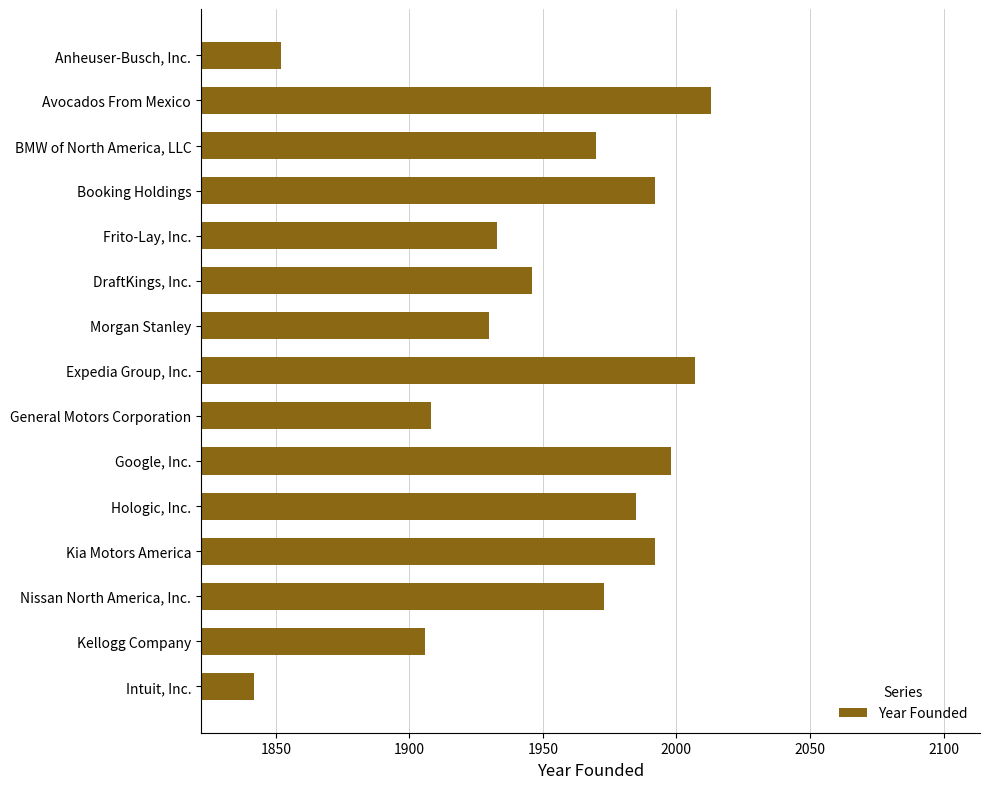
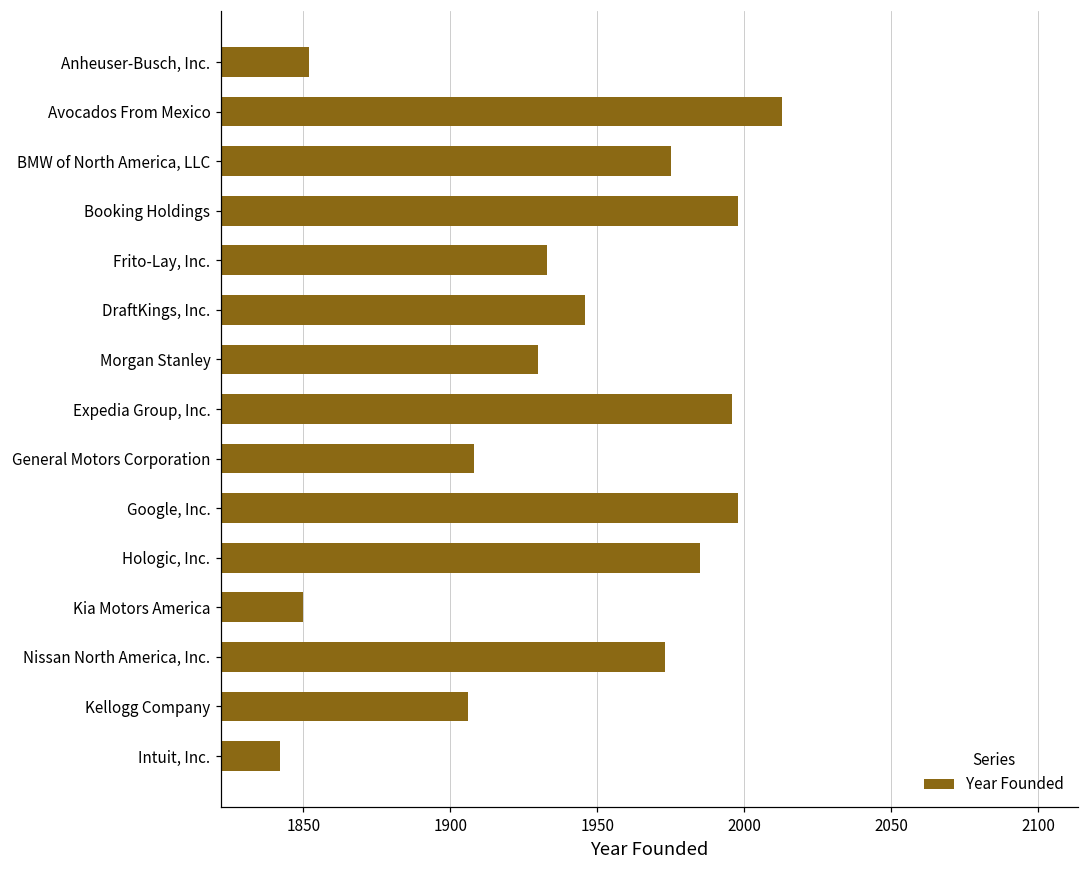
BMW of North America, LLC: 1970 -> 1975
Booking Holdings: 1992 -> 1998
Expedia Group, Inc.: 2007 -> 1996
Kia Motors America: 1992 -> 1850
